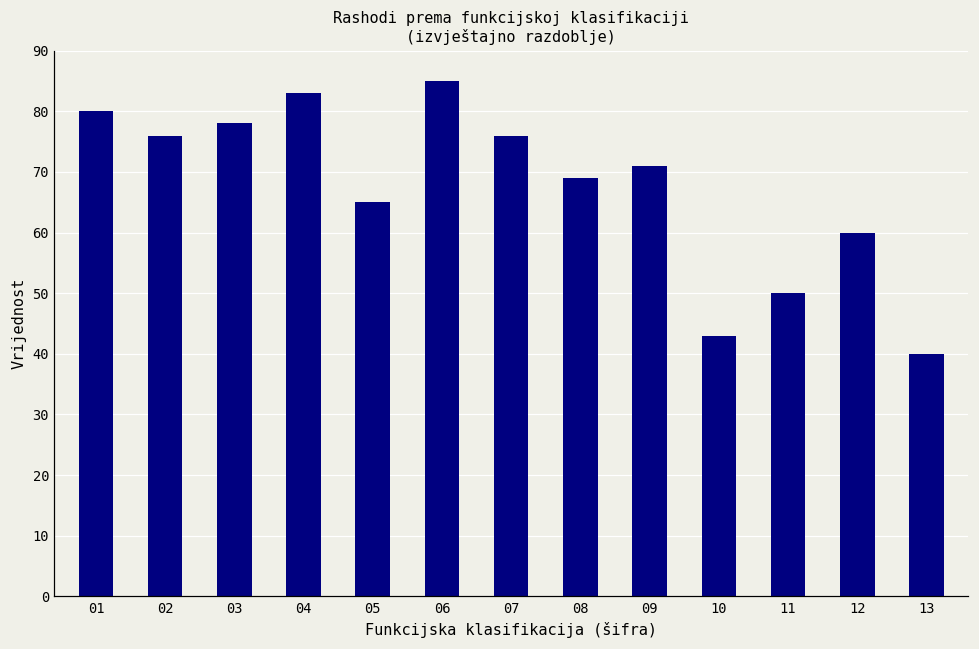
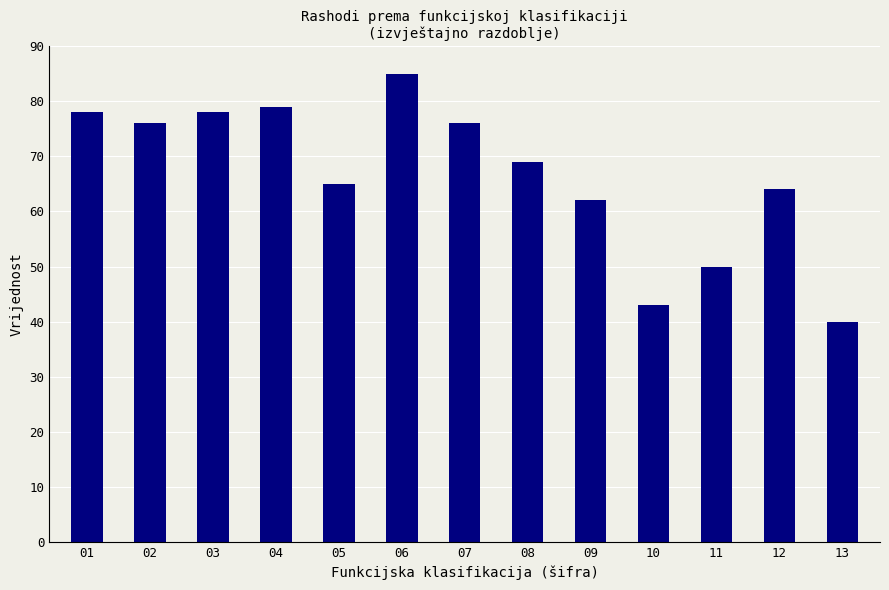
01: 80 -> 78
04: 83 -> 79
09: 71 -> 62
12: 60 -> 64
